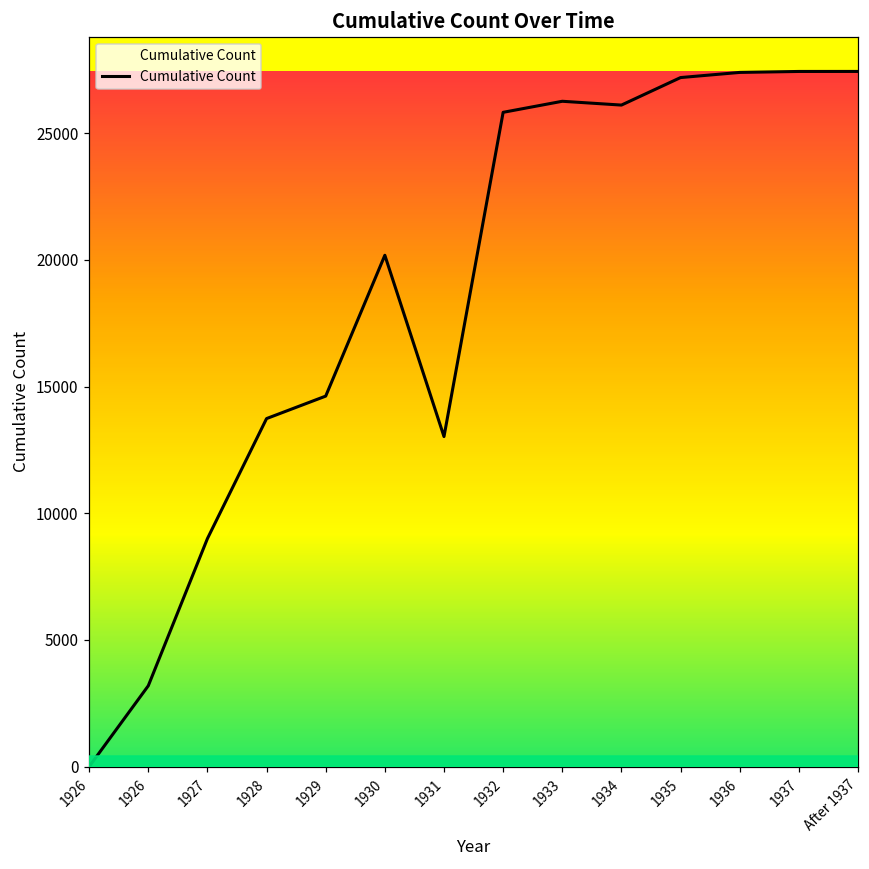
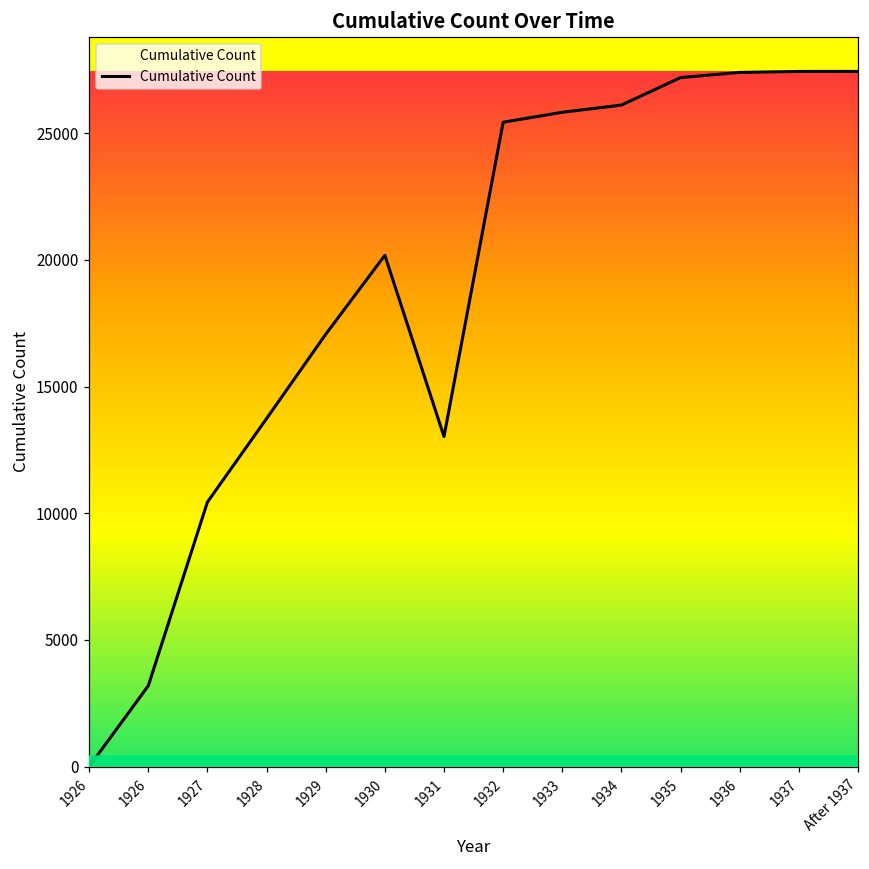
1927: 9000 -> 10400
1929: 14600 -> 17100
1932: 25800 -> 25400
1933: 26300 -> 25800
